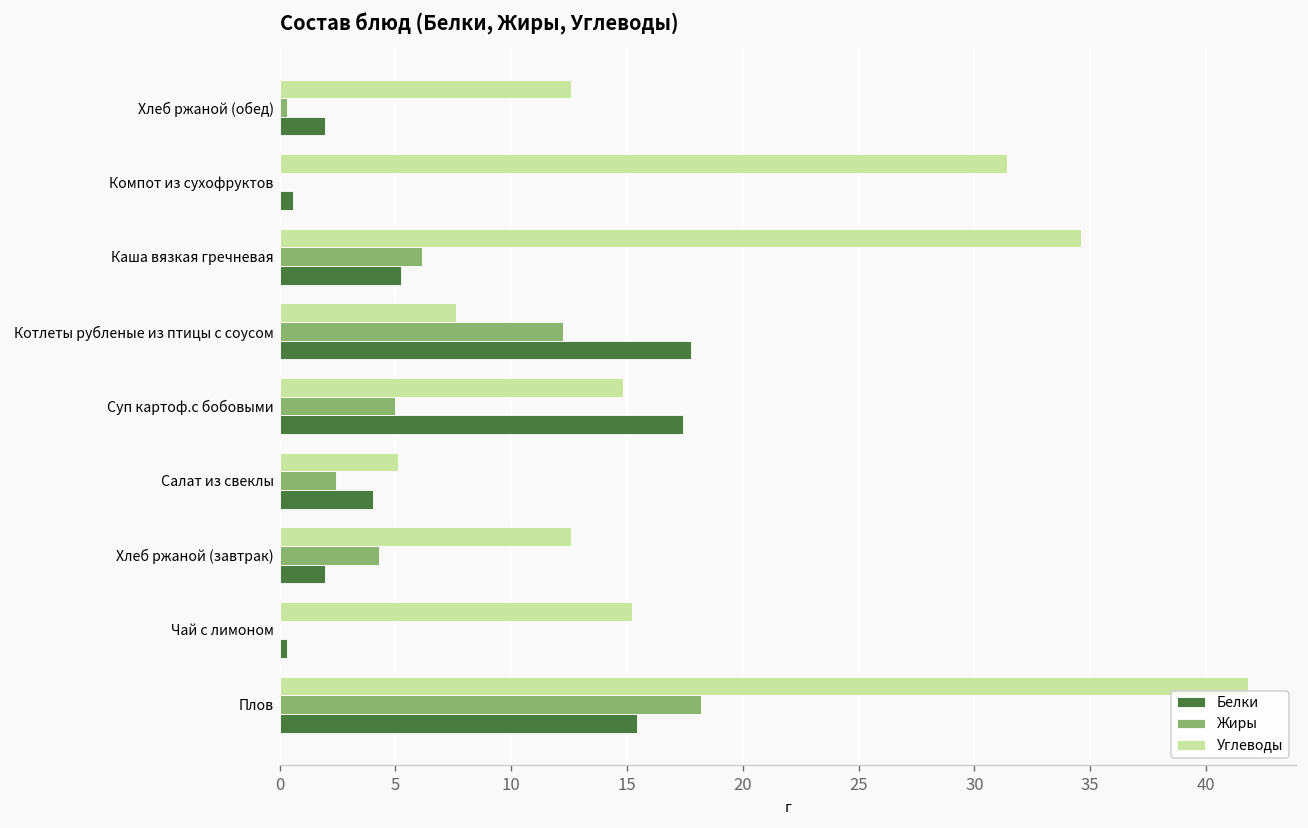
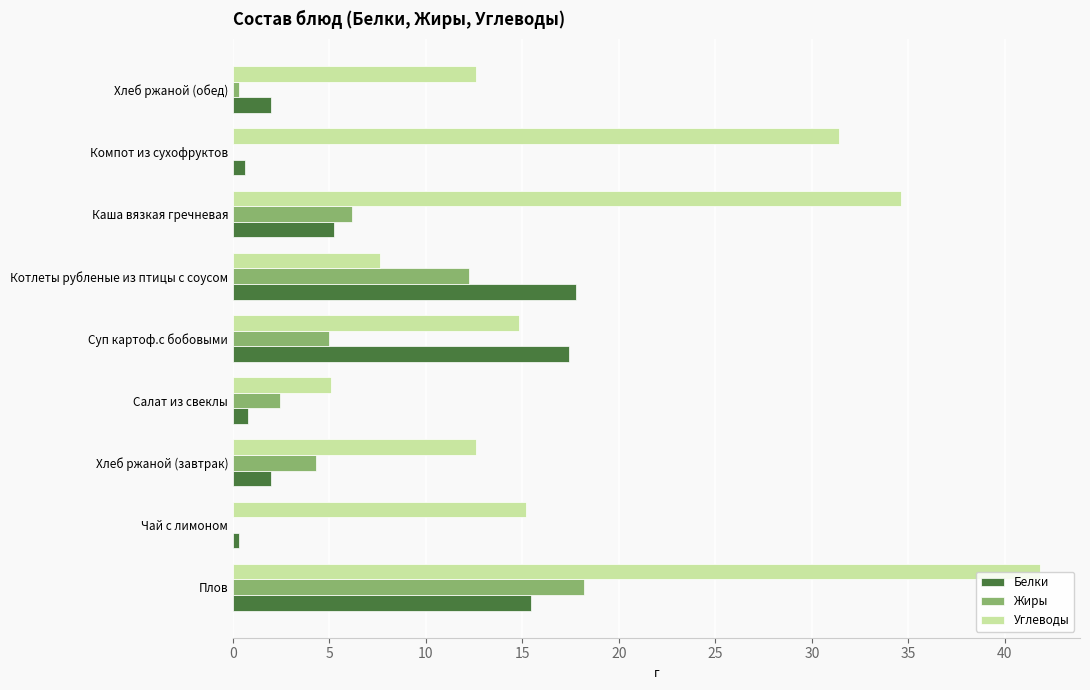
Белки, Салат из свеклы: 4.0 -> 0.8
